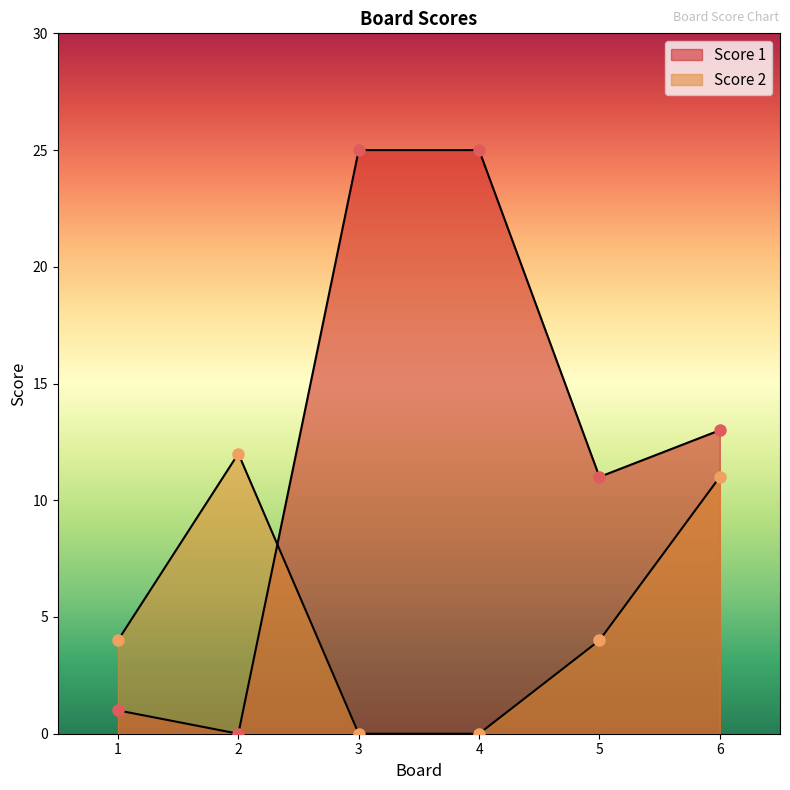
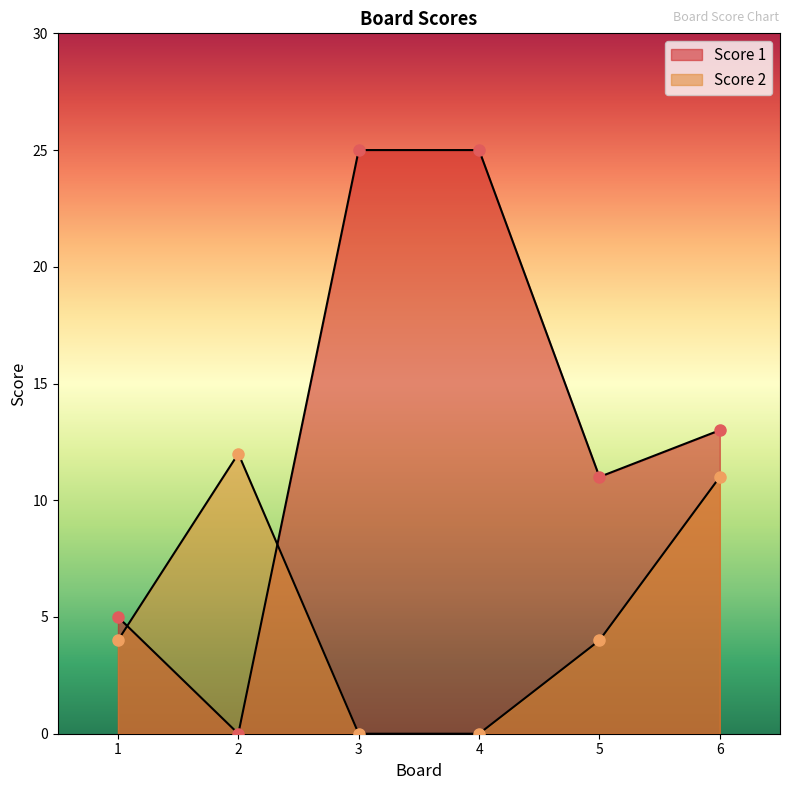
Score 1, 1: 1 -> 5
